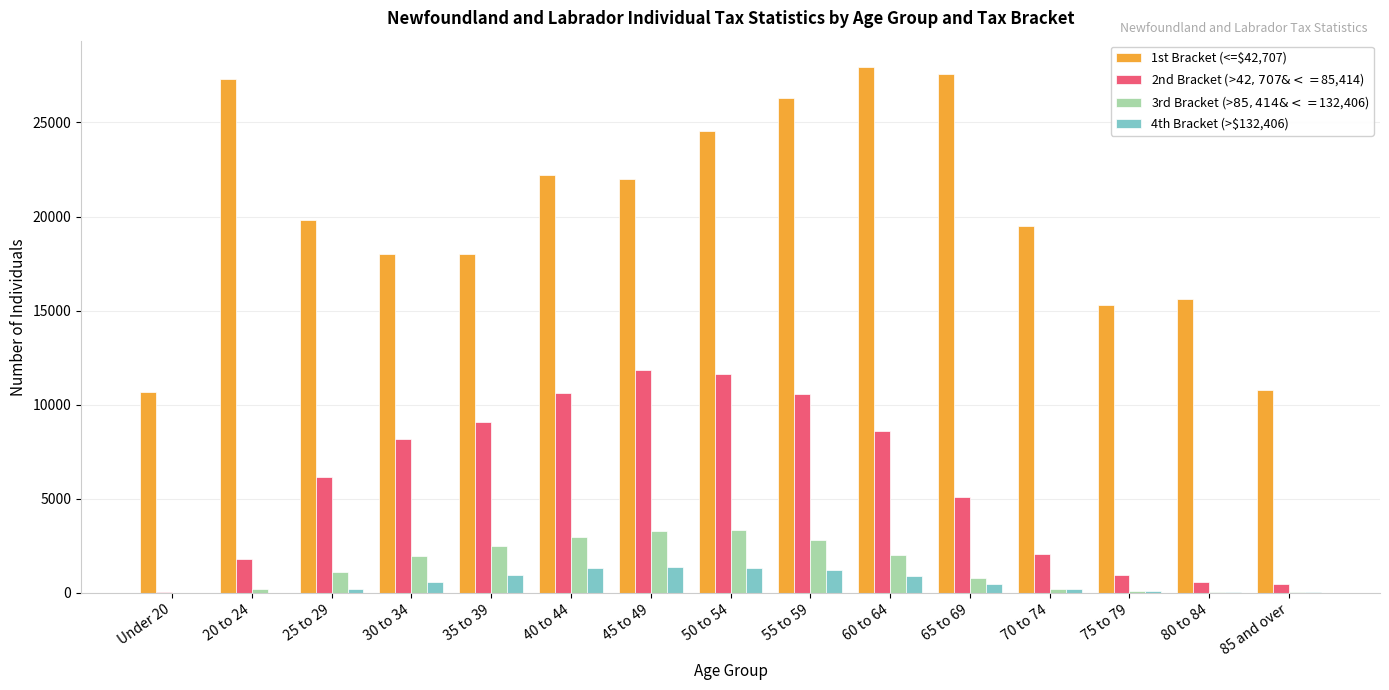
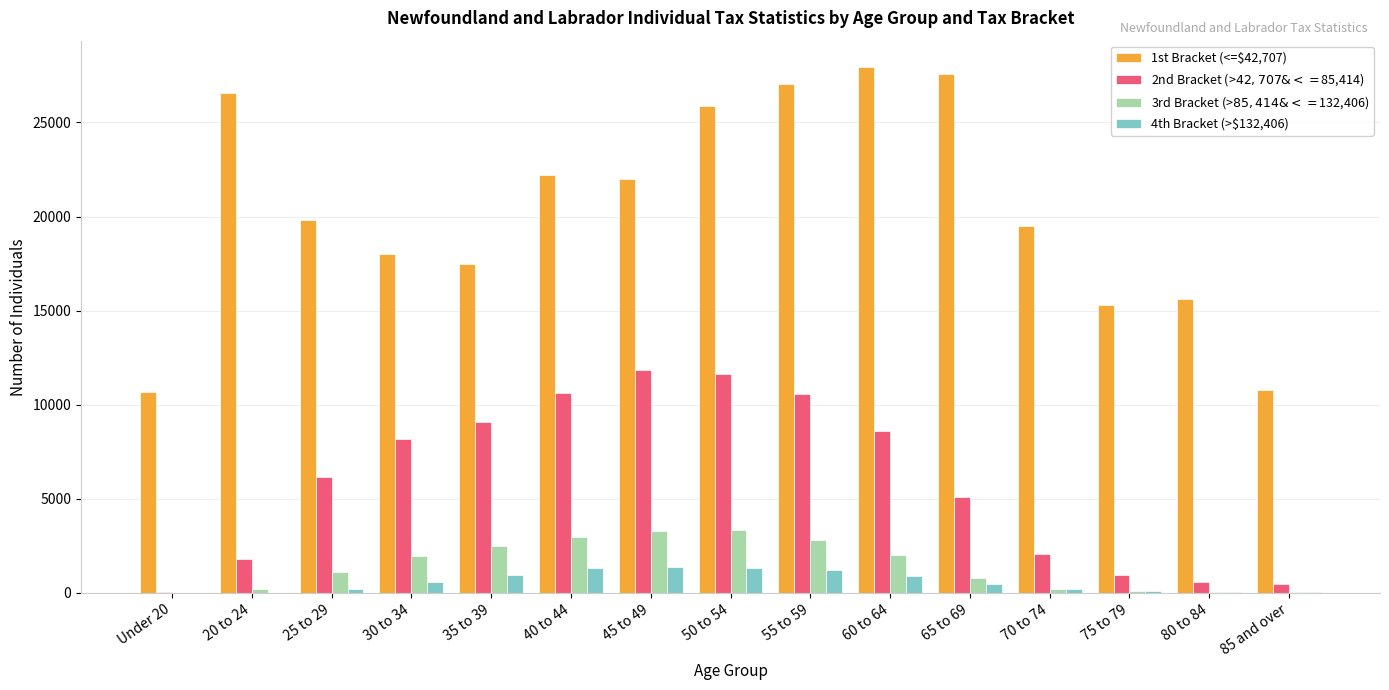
1st Bracket (<=$42,707), 20 to 24: 27300 -> 26600
1st Bracket (<=$42,707), 35 to 39: 18000 -> 17500
1st Bracket (<=$42,707), 50 to 54: 24500 -> 25900
1st Bracket (<=$42,707), 55 to 59: 26300 -> 27000
